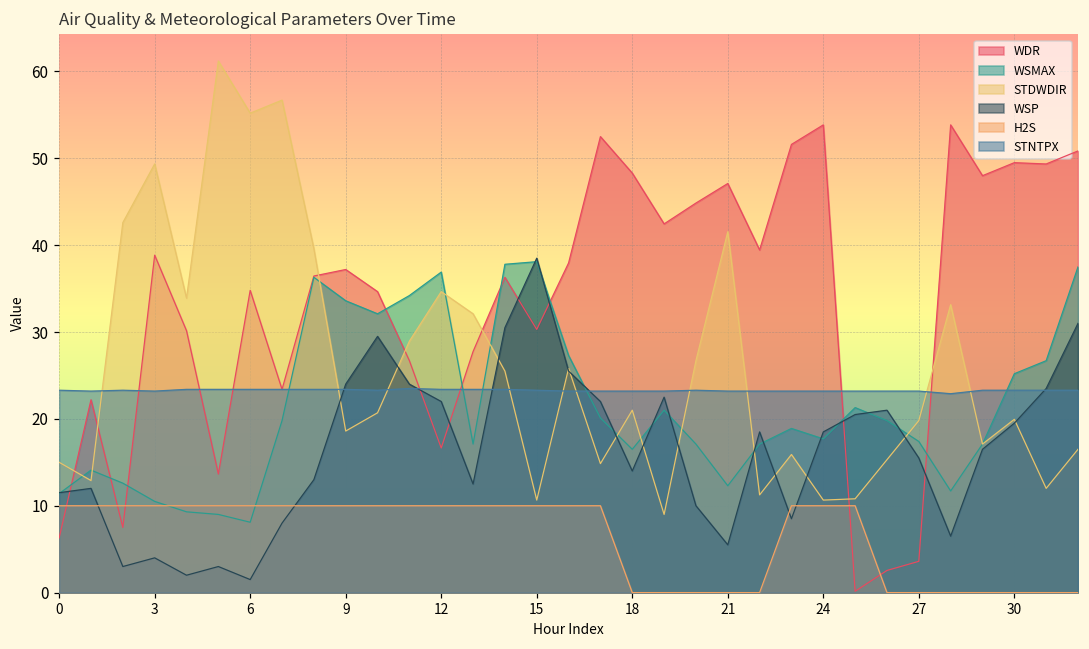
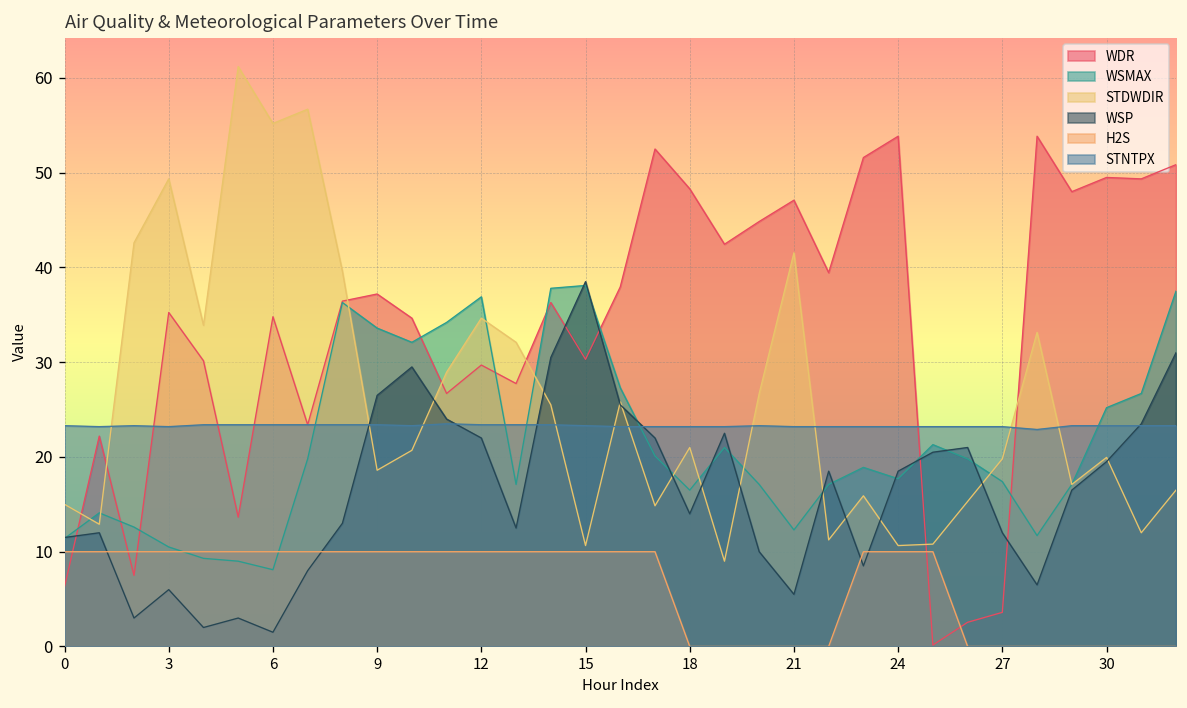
WDR, 3: 39 -> 35
WSP, 3: 4 -> 6
WSP, 9: 24 -> 27
WDR, 12: 17 -> 30
WSP, 27: 16 -> 12
